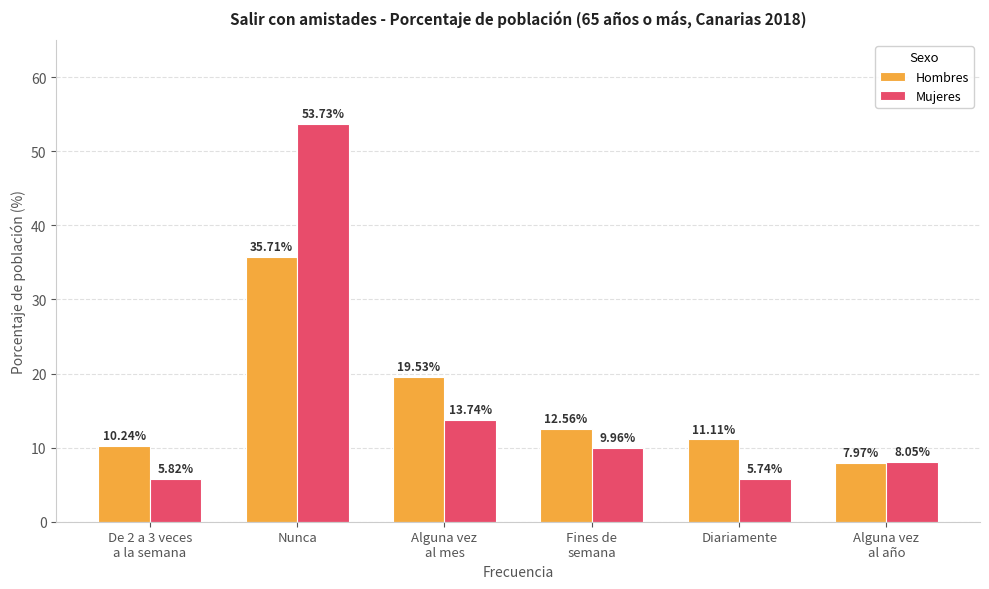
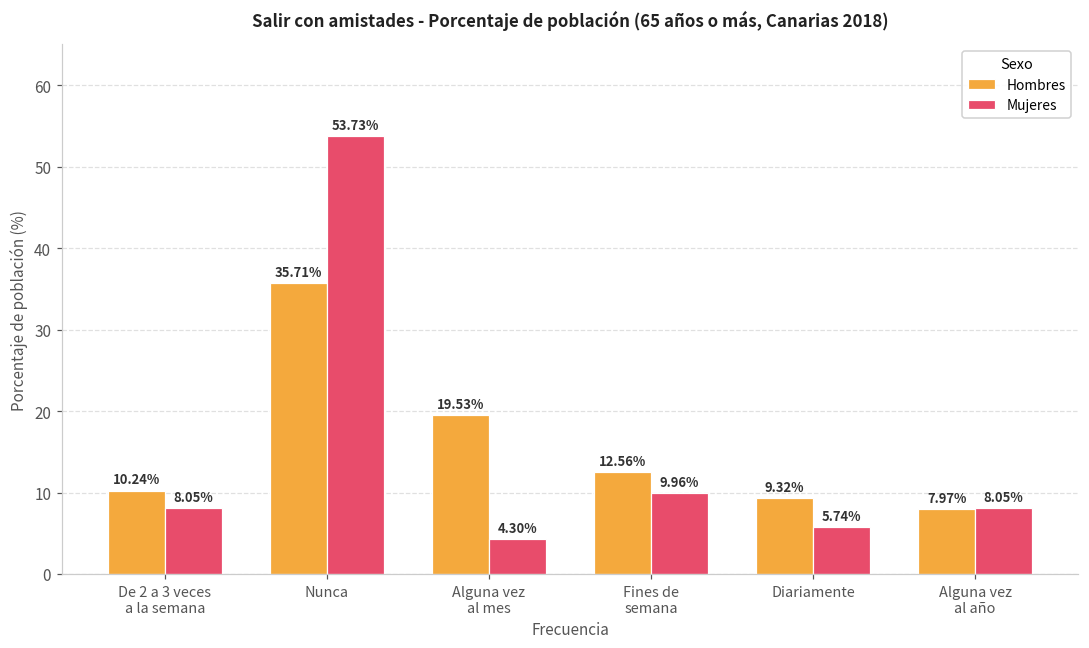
Mujeres, De 2 a 3 veces a la semana: 5.82% -> 8.05%
Mujeres, Alguna vez al mes: 13.74% -> 4.30%
Hombres, Diariamente: 11.11% -> 9.32%
